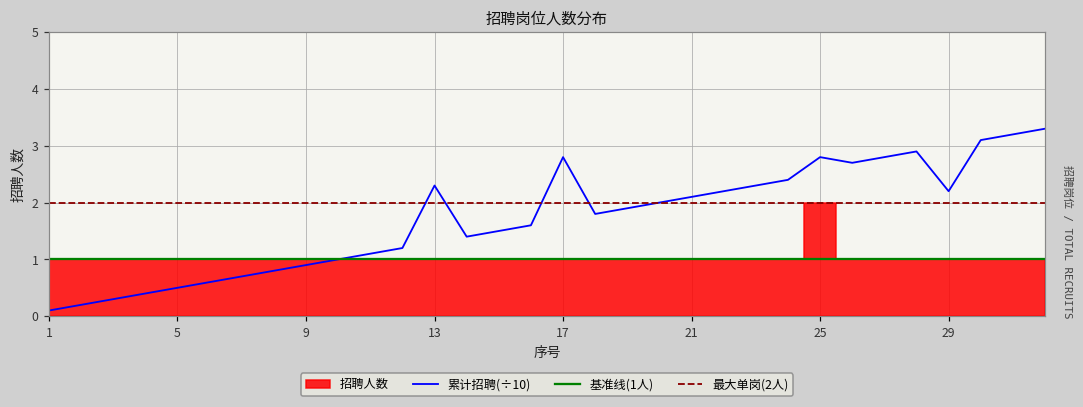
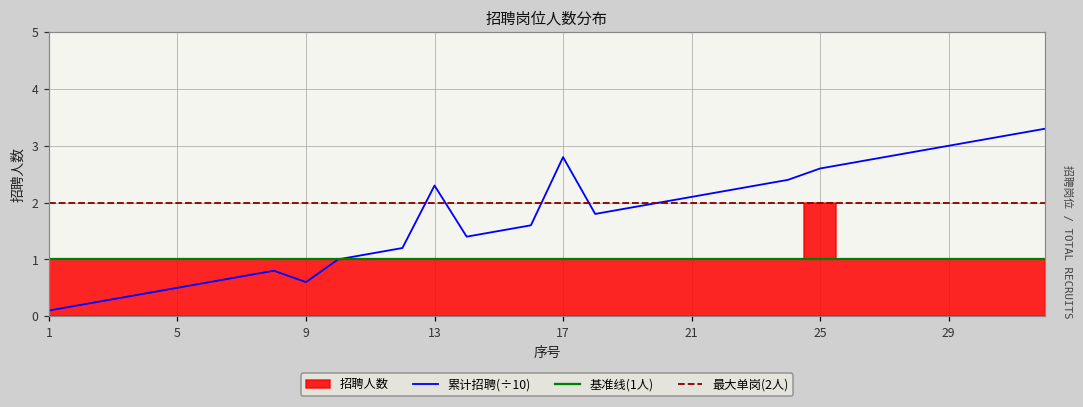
累计招聘(÷10), 9: 0.9 -> 0.6
累计招聘(÷10), 25: 2.8 -> 2.6
累计招聘(÷10), 29: 2.2 -> 3.0
